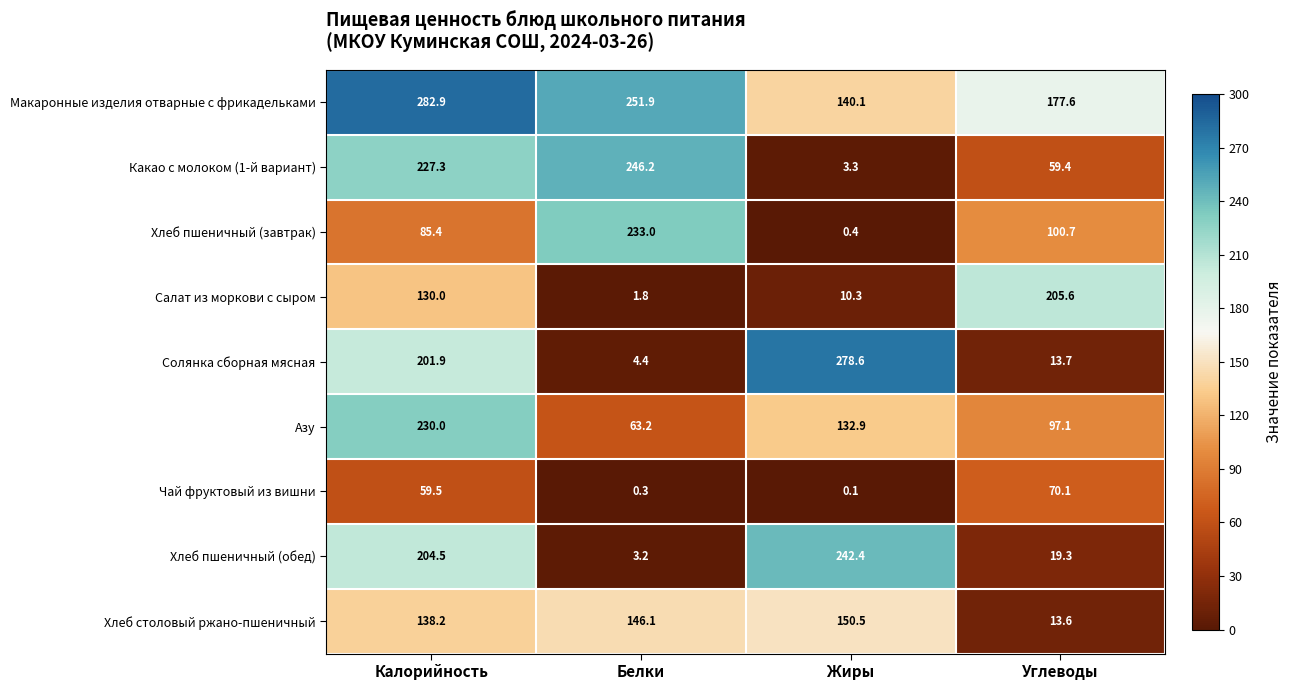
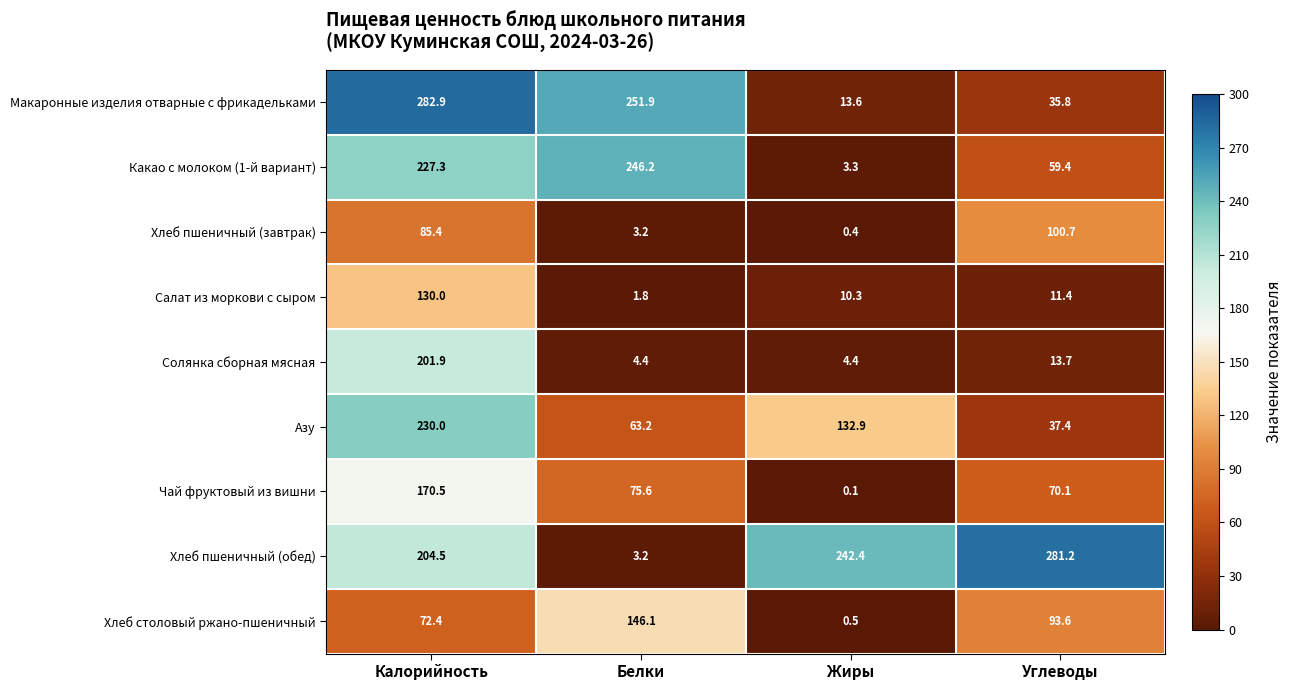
Макаронные изделия отварные с фрикадельками, Жиры: 140.1 -> 13.6
Макаронные изделия отварные с фрикадельками, Углеводы: 177.6 -> 35.8
Хлеб пшеничный (завтрак), Белки: 233.0 -> 3.2
Салат из моркови с сыром, Углеводы: 205.6 -> 11.4
Солянка сборная мясная, Жиры: 278.6 -> 4.4
Азу, Углеводы: 97.1 -> 37.4
Чай фруктовый из вишни, Калорийность: 59.5 -> 170.5
Чай фруктовый из вишни, Белки: 0.3 -> 75.6
Хлеб пшеничный (обед), Углеводы: 19.3 -> 281.2
Хлеб столовый ржано-пшеничный, Калорийность: 138.2 -> 72.4
Хлеб столовый ржано-пшеничный, Жиры: 150.5 -> 0.5
Хлеб столовый ржано-пшеничный, Углеводы: 13.6 -> 93.6
